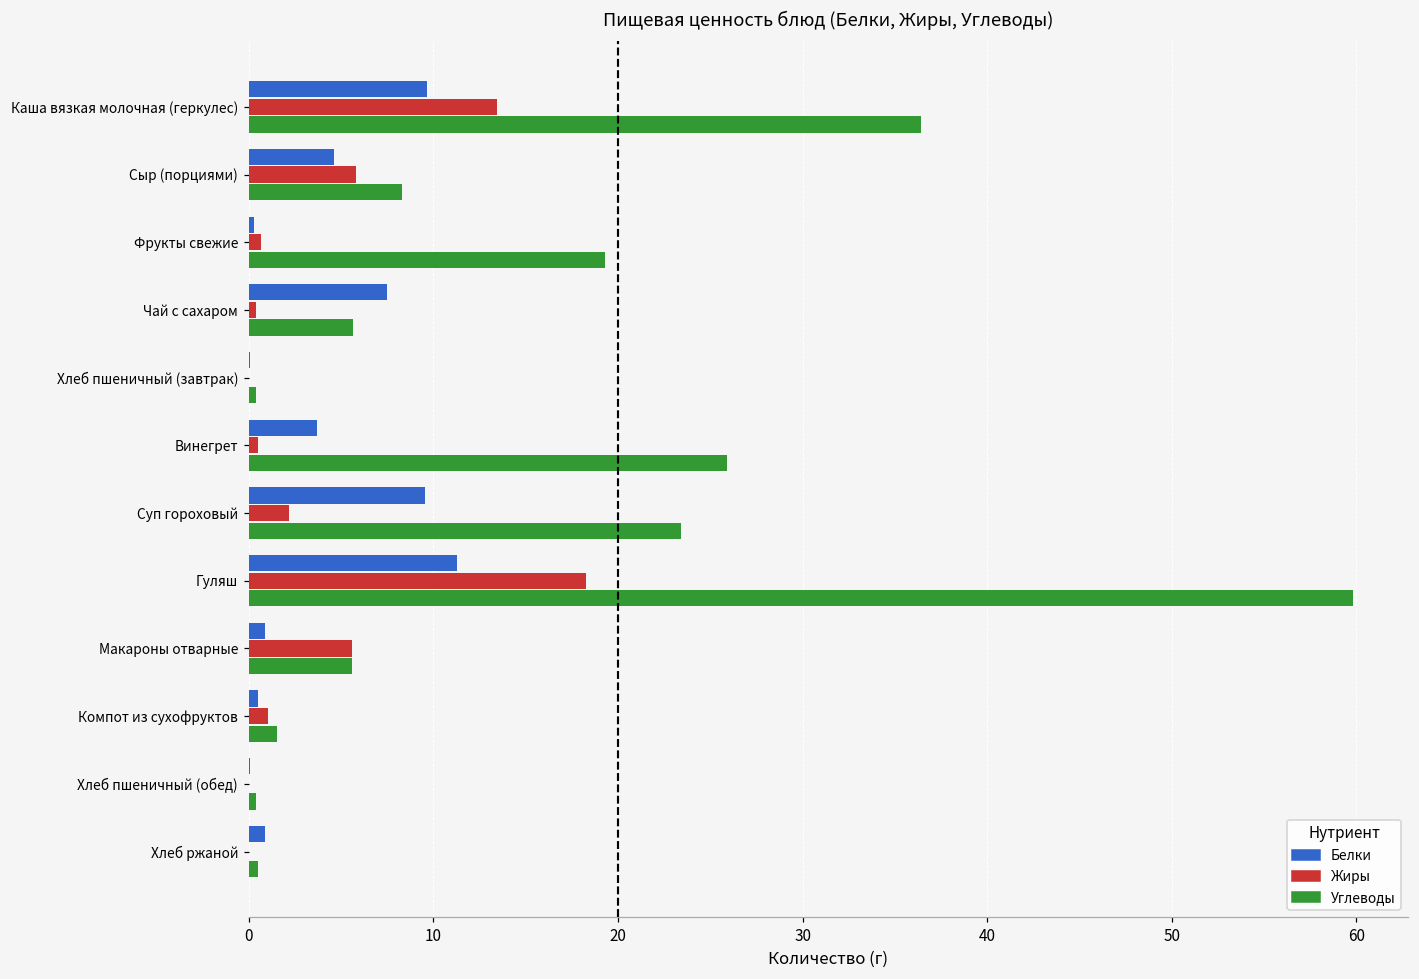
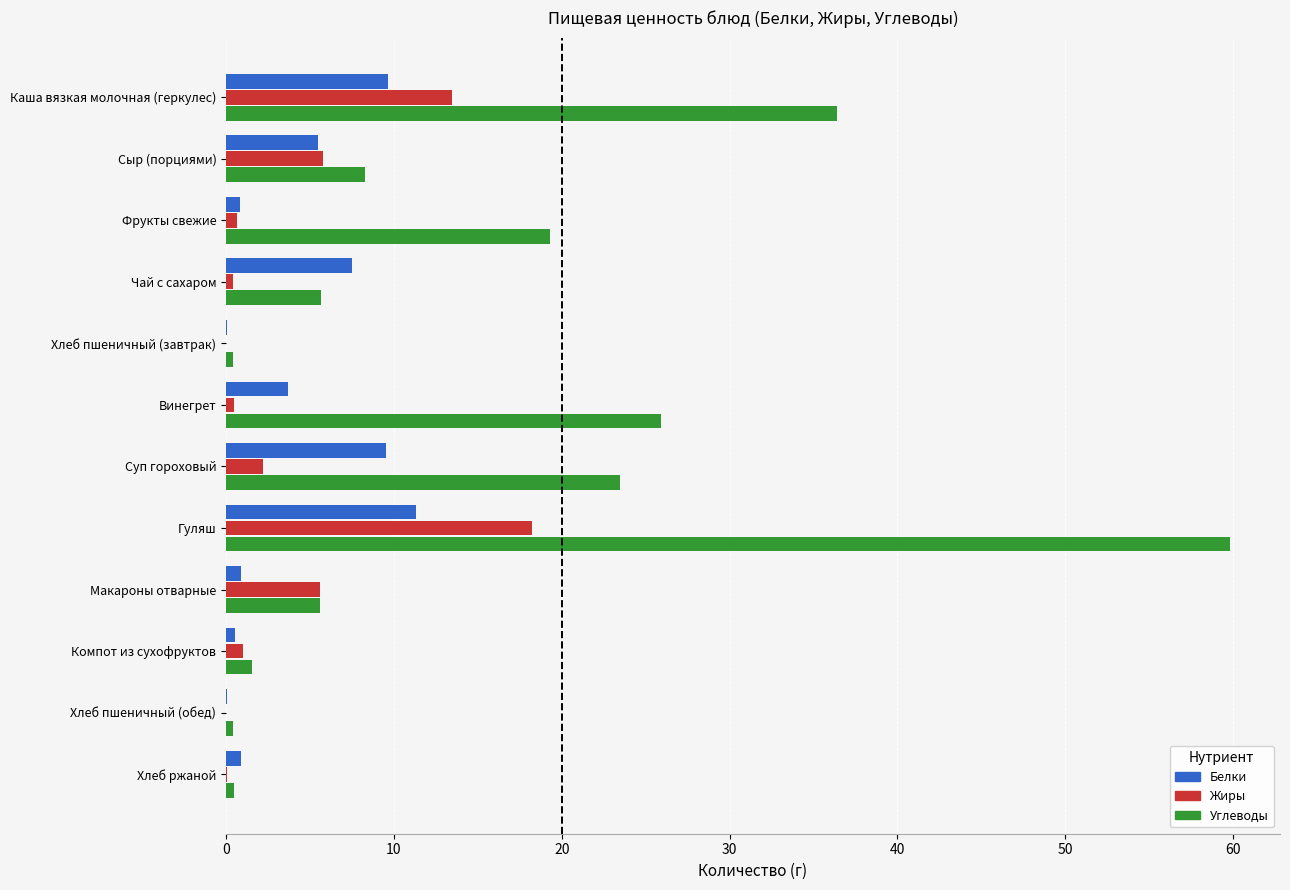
Белки, Сыр (порциями): 4.6 -> 5.5
Белки, Фрукты свежие: 0.3 -> 0.8
